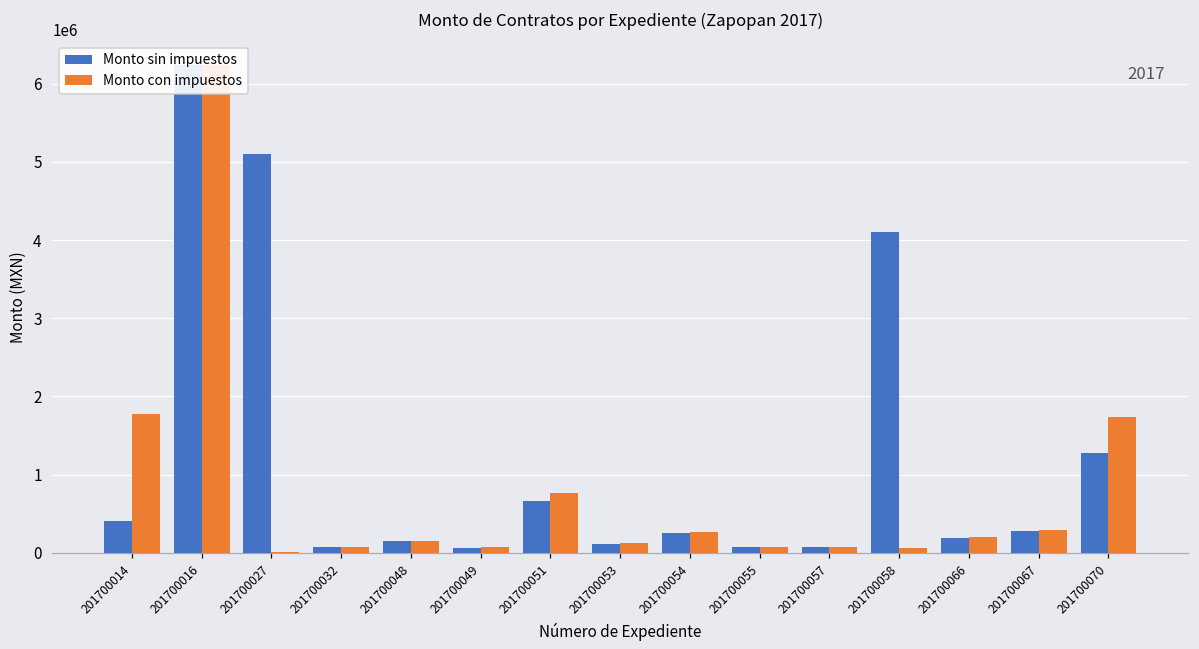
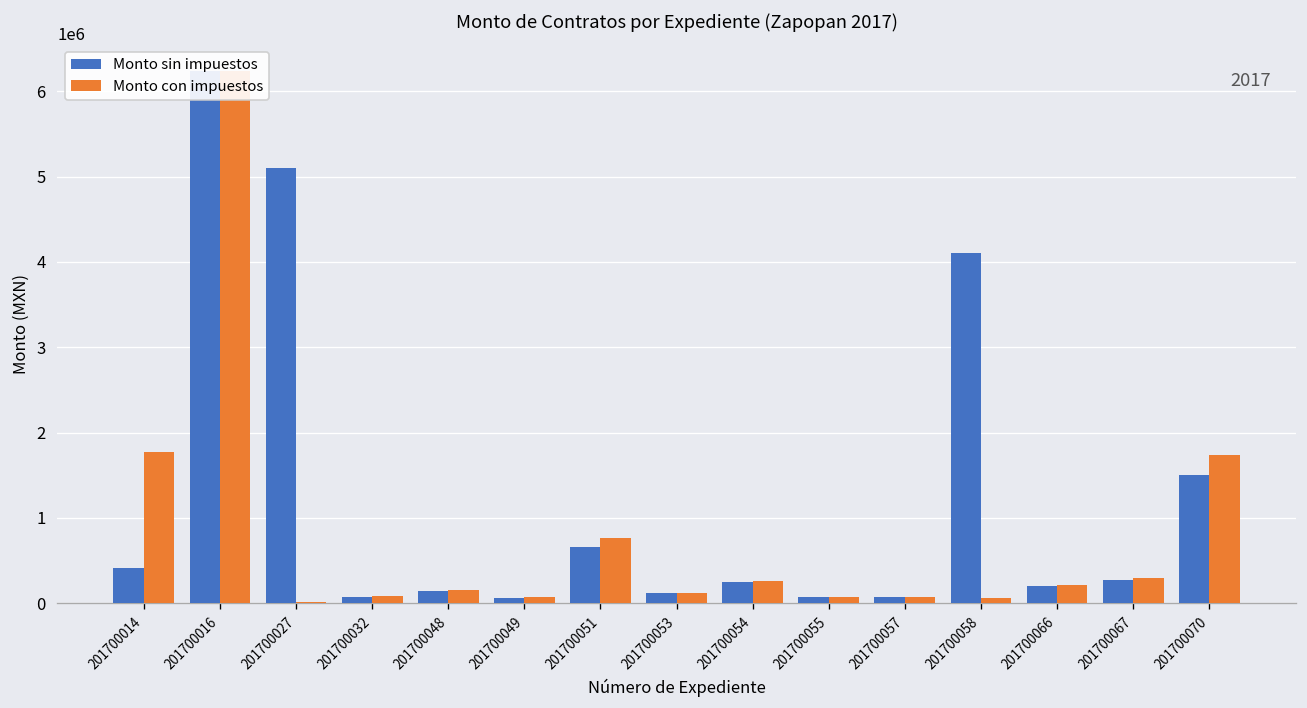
Monto sin impuestos, 201700070: 1300000 -> 1500000
